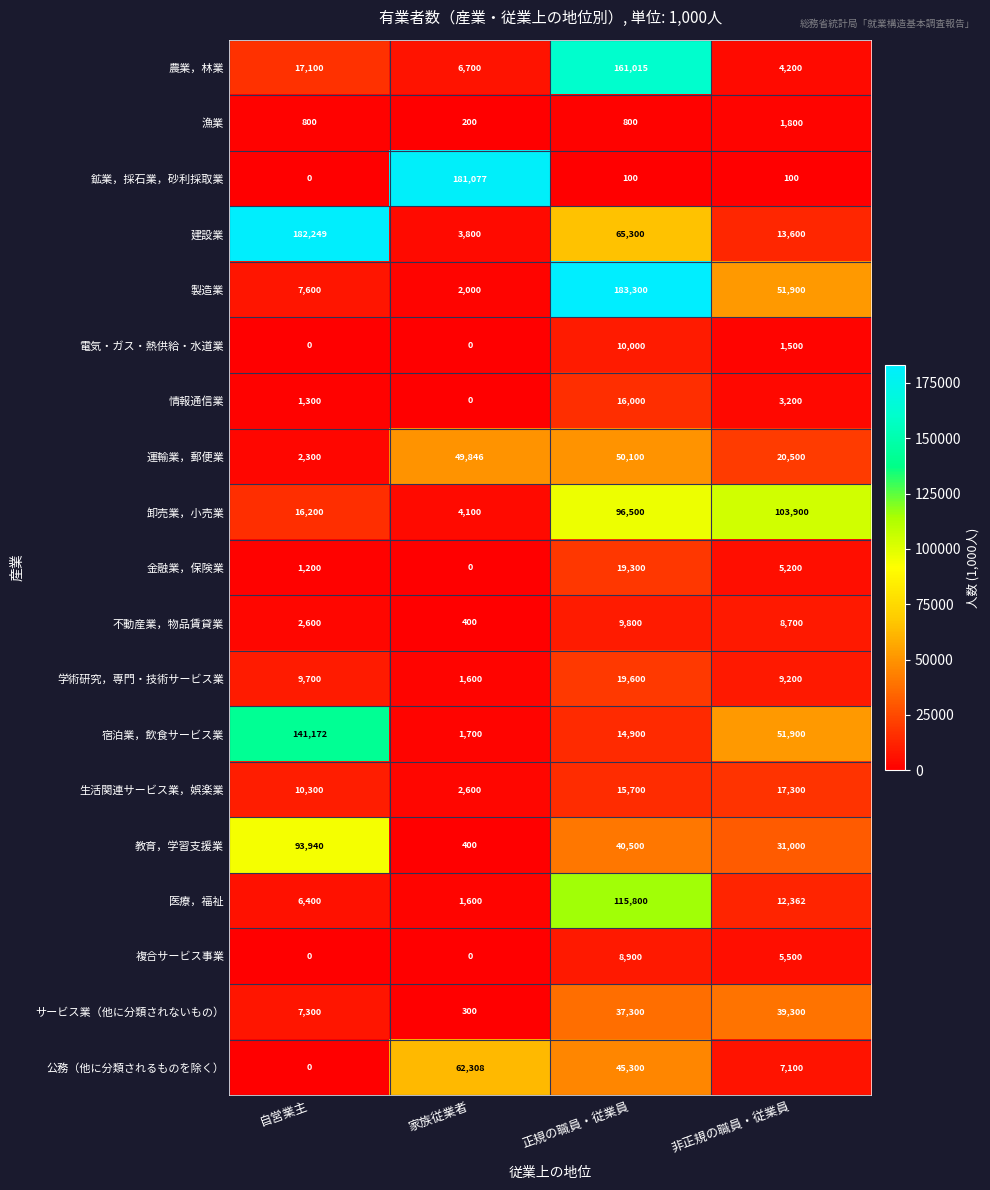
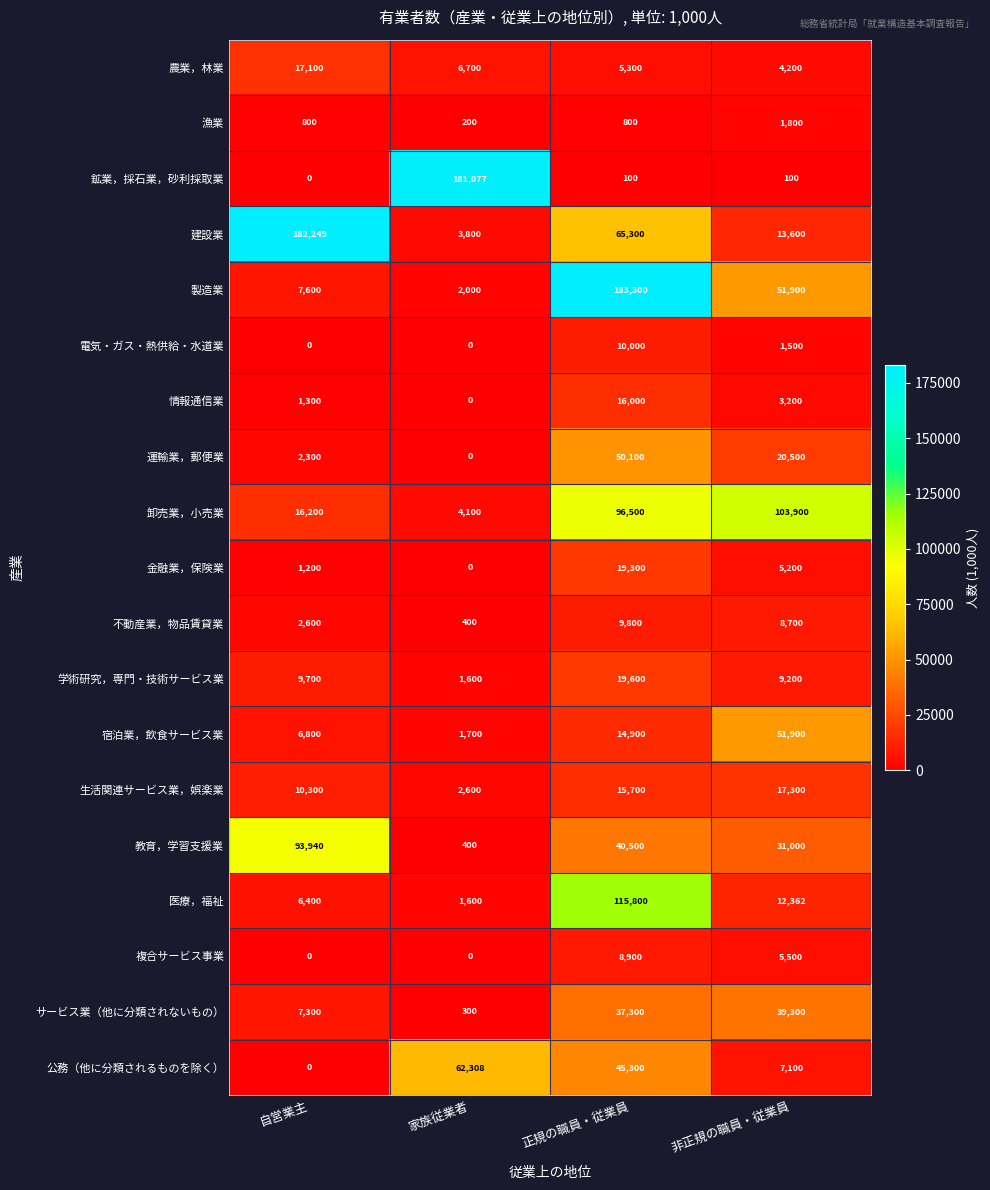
農業，林業, 正規の職員・従業員: 161,015 -> 5,300
運輸業，郵便業, 家族従業者: 49,846 -> 0
宿泊業，飲食サービス業, 自営業主: 141,172 -> 6,800
